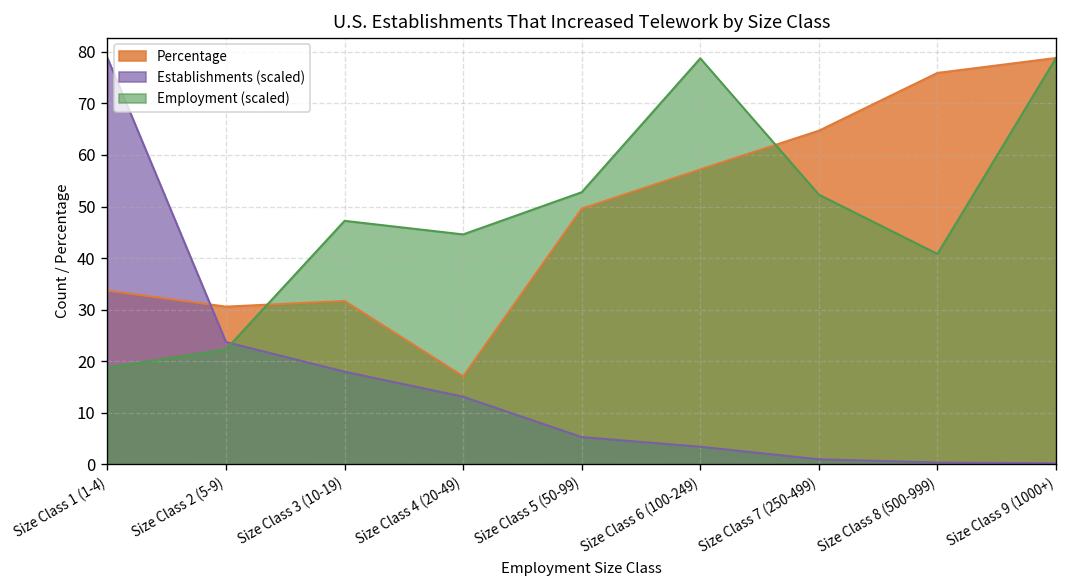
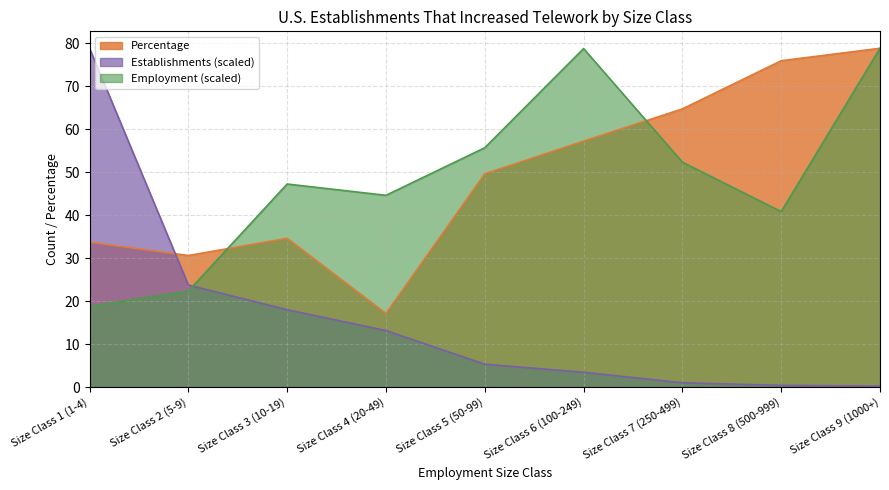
Percentage, Size Class 3 (10-19): 32 -> 35
Employment (scaled), Size Class 5 (50-99): 53 -> 56
